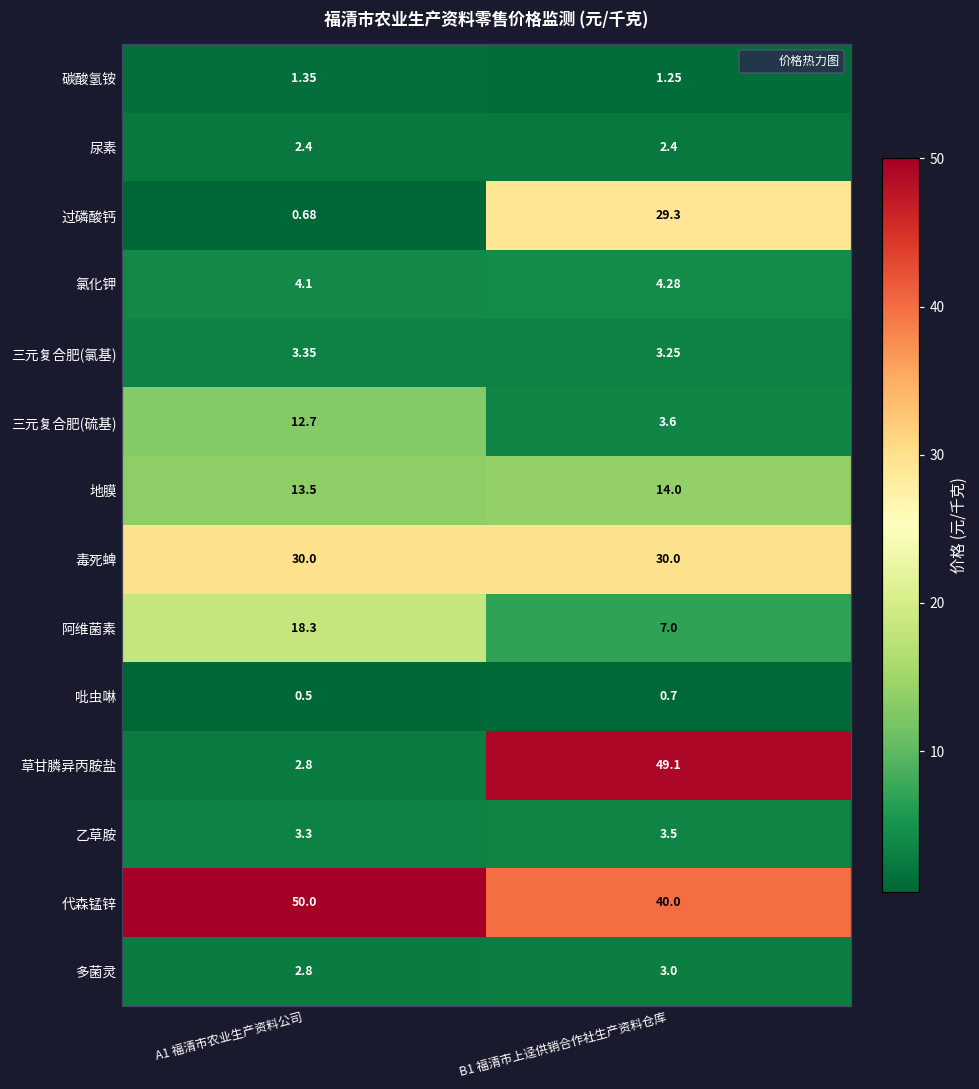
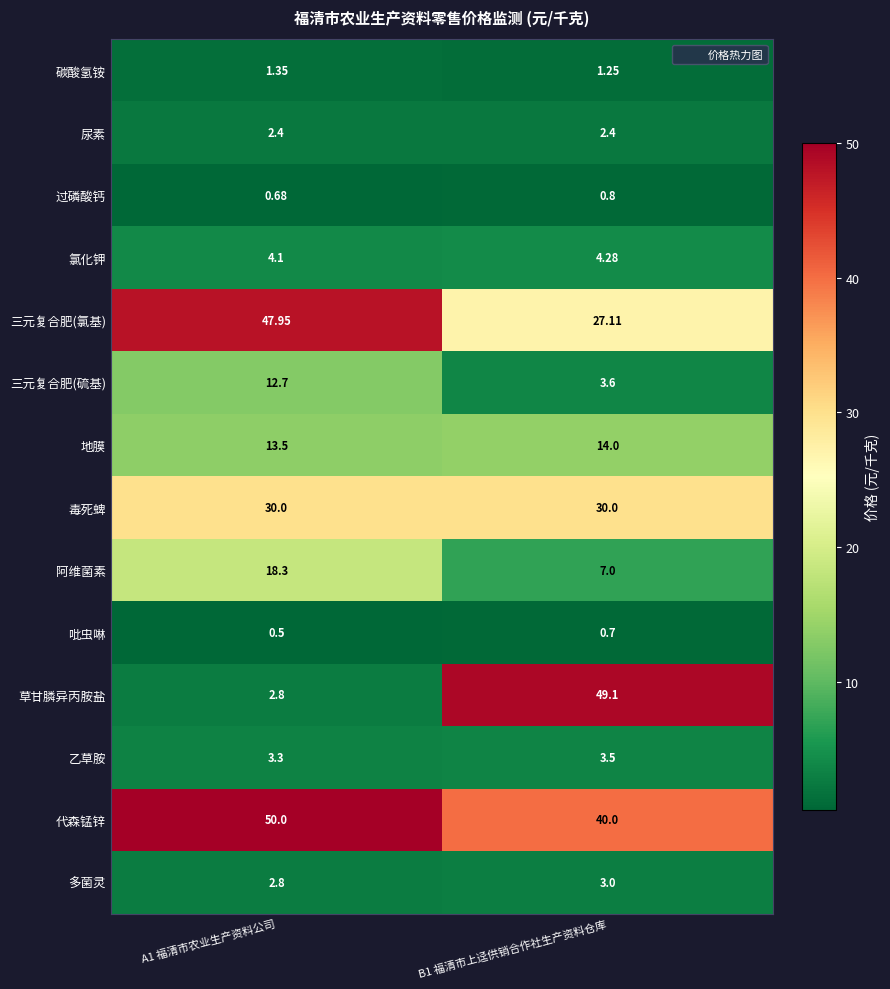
过磷酸钙, B1 福清市上迳供销合作社生产资料仓库: 29.3 -> 0.8
三元复合肥(氯基), A1 福清市农业生产资料公司: 3.35 -> 47.95
三元复合肥(氯基), B1 福清市上迳供销合作社生产资料仓库: 3.25 -> 27.11
